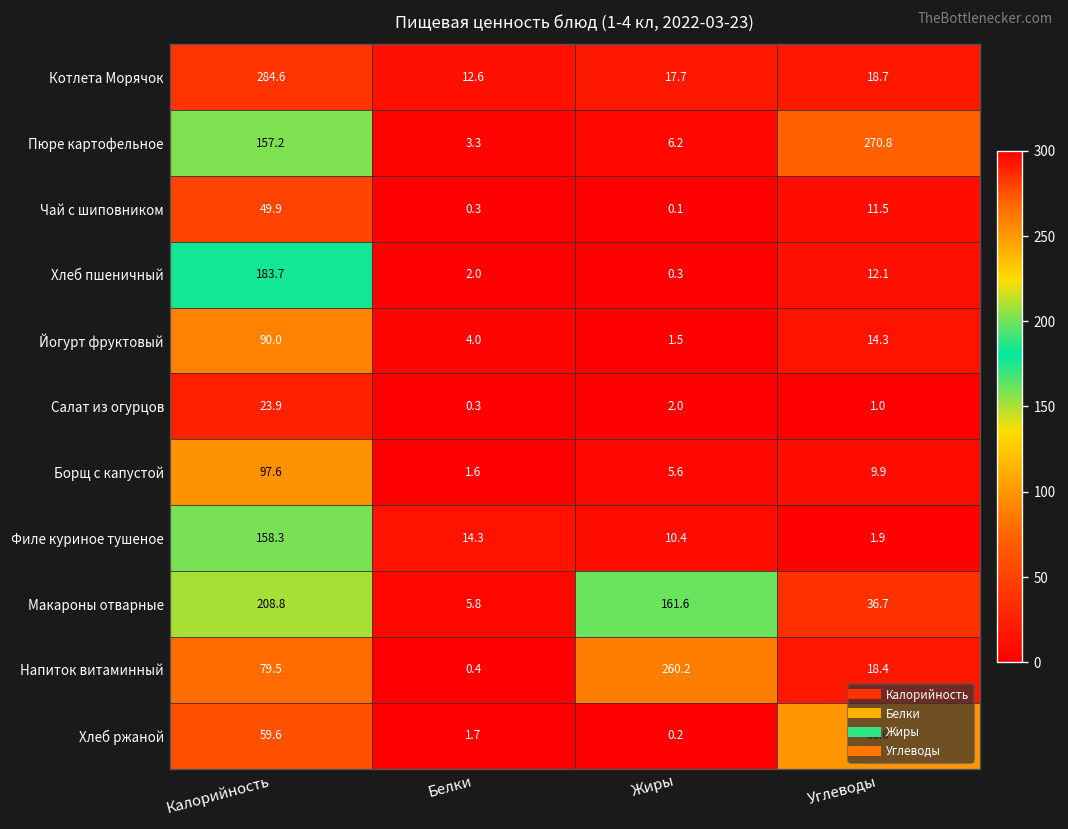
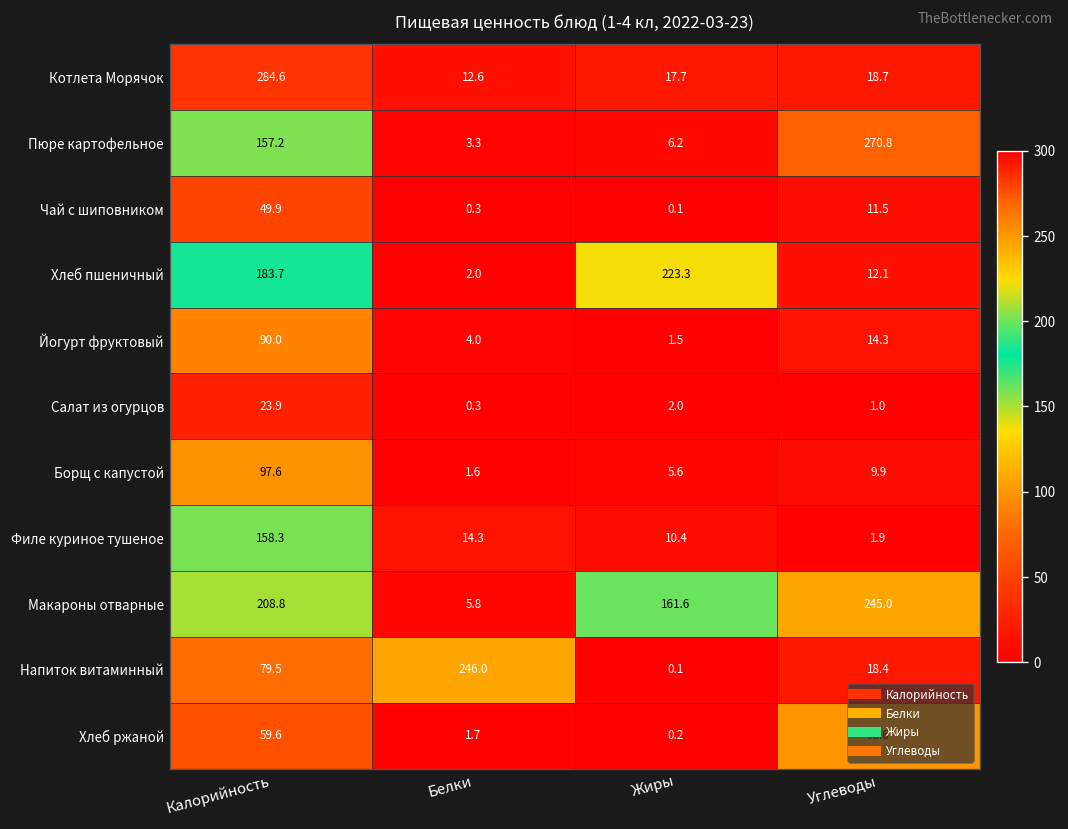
Хлеб пшеничный, Жиры: 0.3 -> 223.3
Макароны отварные, Углеводы: 36.7 -> 245.0
Напиток витаминный, Белки: 0.4 -> 246.0
Напиток витаминный, Жиры: 260.2 -> 0.1
